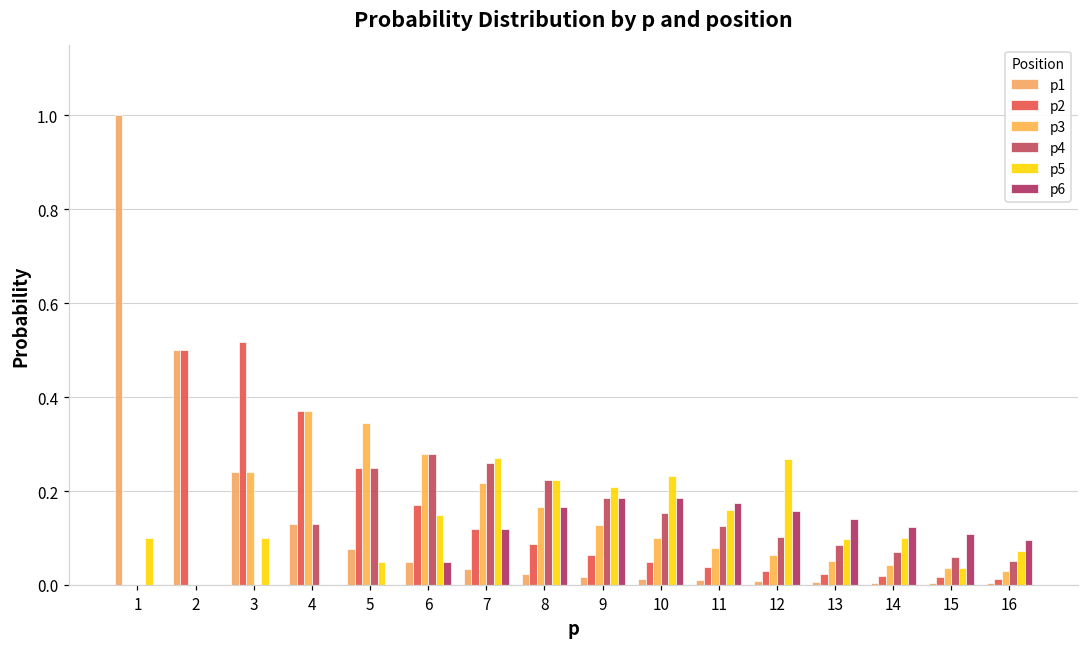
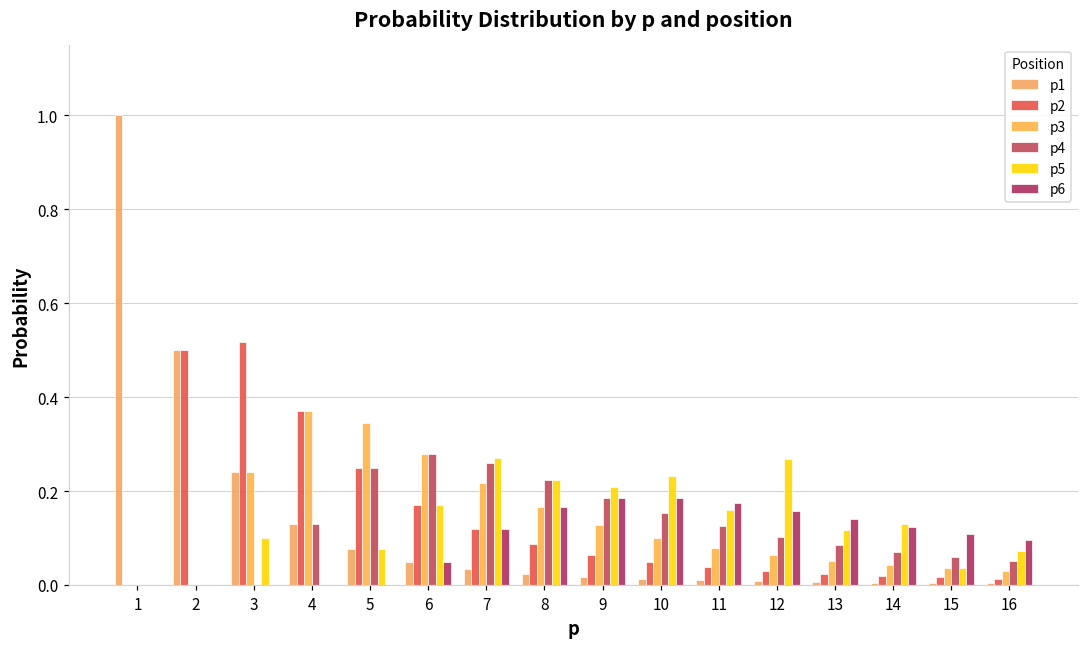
p5, 1: 0.1 -> 0.0
p5, 5: 0.05 -> 0.08
p5, 6: 0.15 -> 0.17
p5, 13: 0.10 -> 0.12
p5, 14: 0.10 -> 0.13
